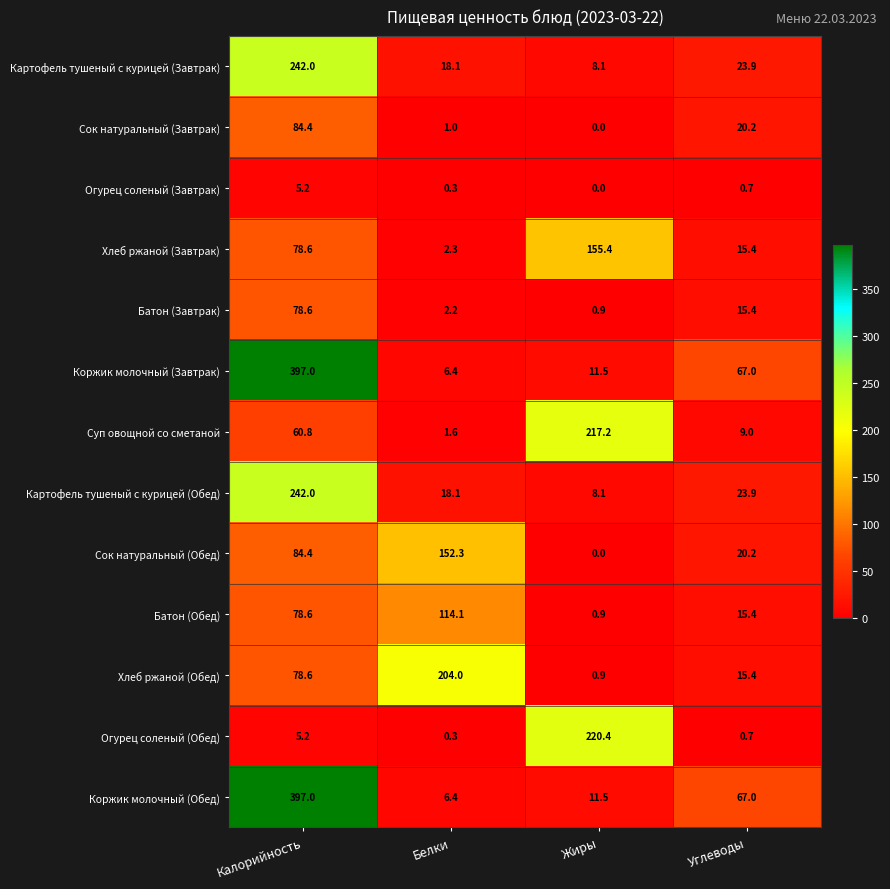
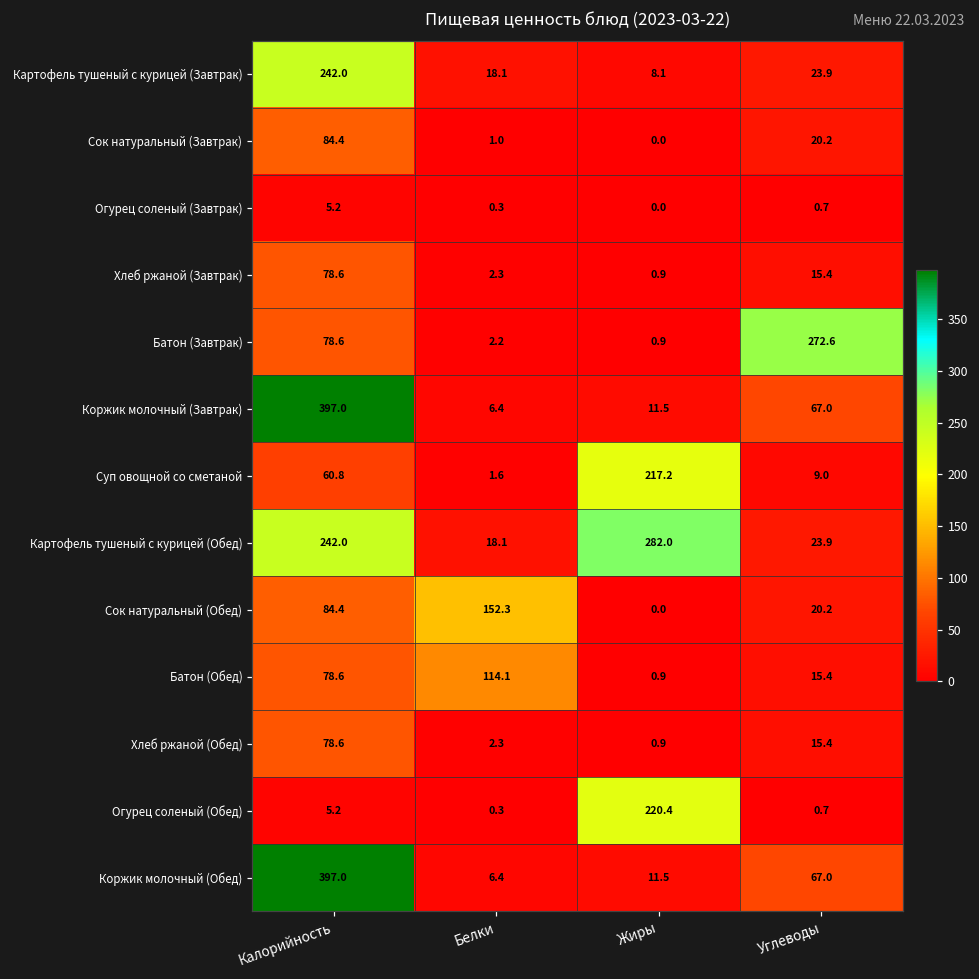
Хлеб ржаной (Завтрак), Жиры: 155.4 -> 0.9
Батон (Завтрак), Углеводы: 15.4 -> 272.6
Картофель тушеный с курицей (Обед), Жиры: 8.1 -> 282.0
Хлеб ржаной (Обед), Белки: 204.0 -> 2.3
